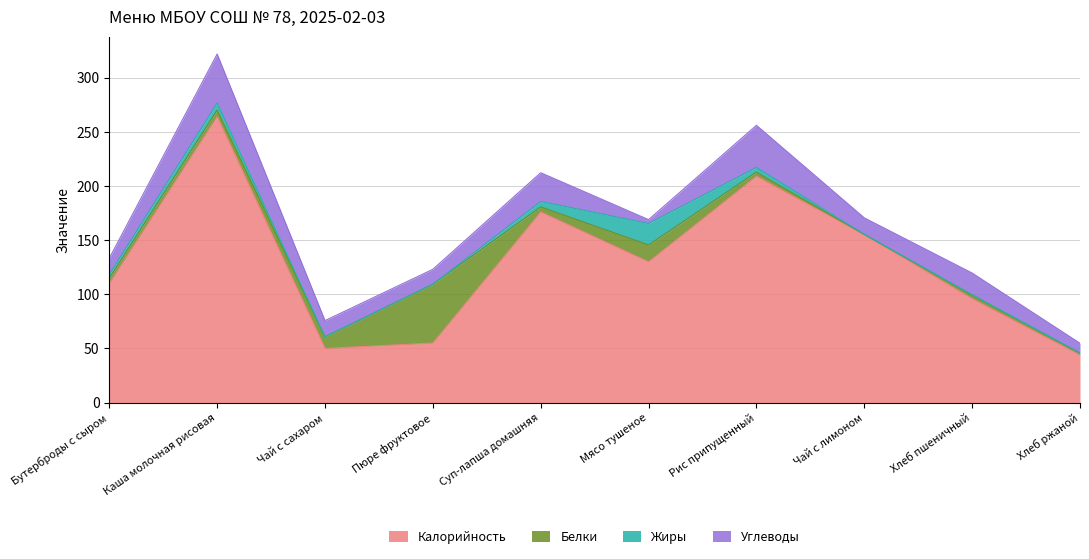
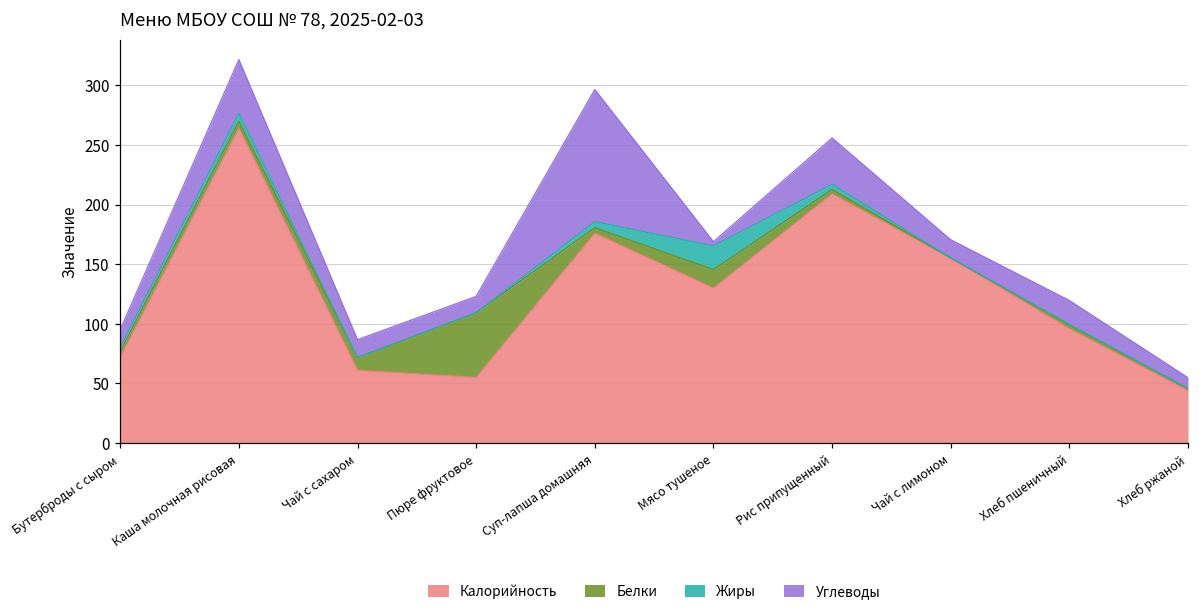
Калорийность, Бутерброды с сыром: 110 -> 72
Калорийность, Чай с сахаром: 50 -> 61
Углеводы, Суп-лапша домашняя: 27 -> 111
